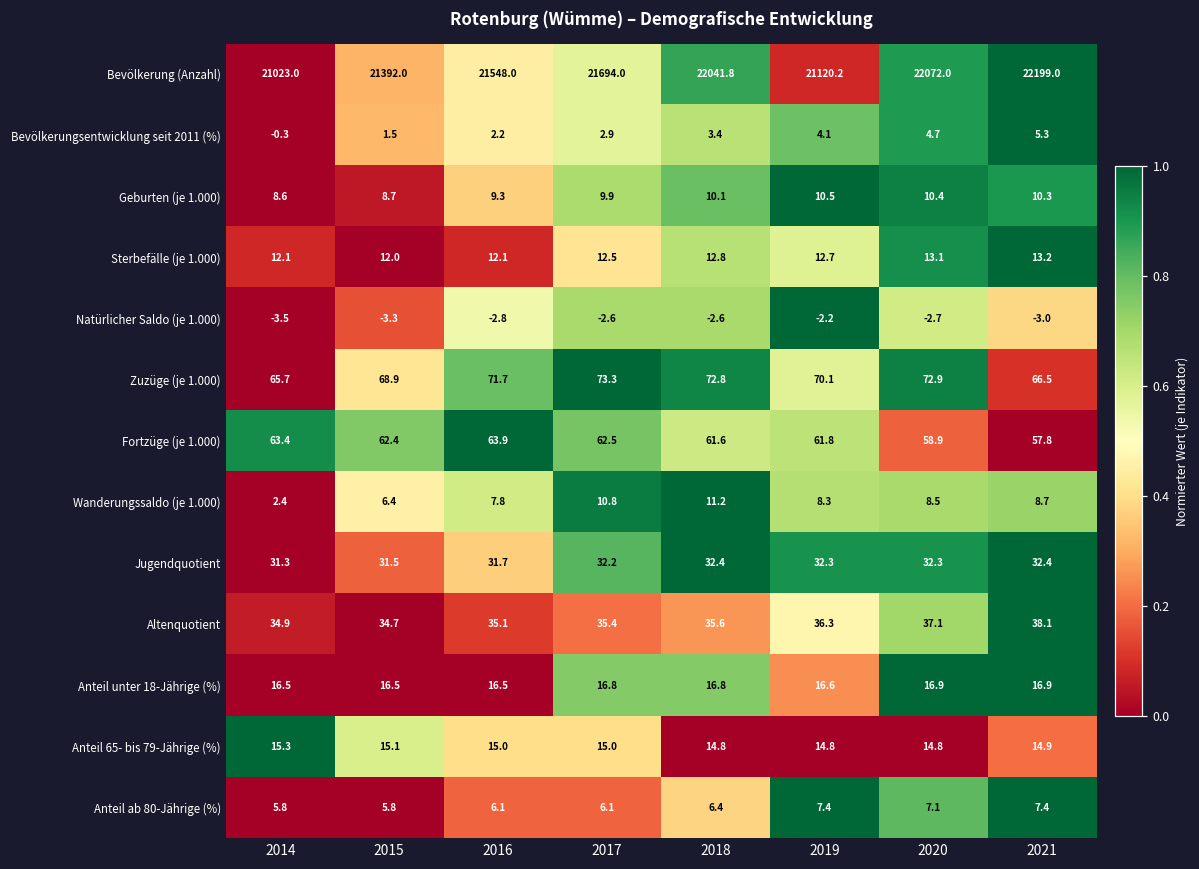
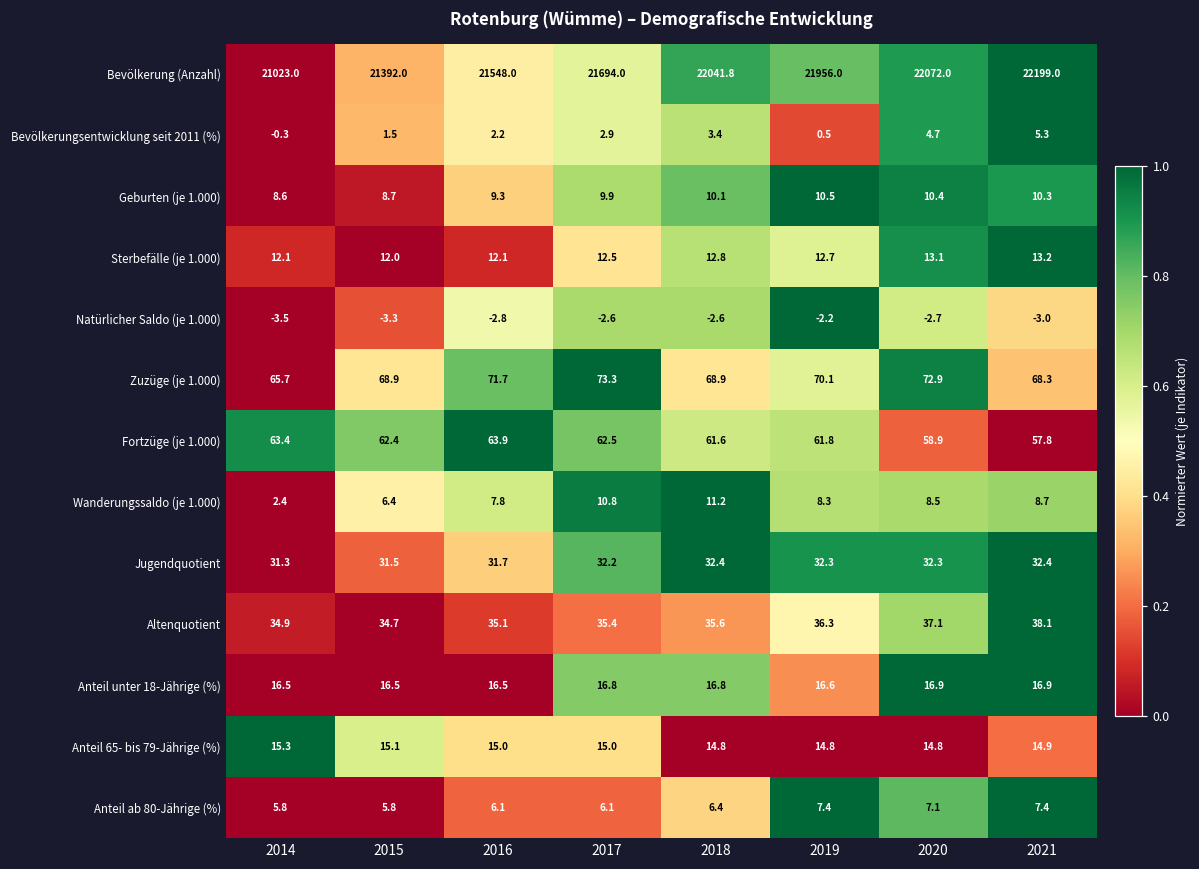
Bevölkerung (Anzahl), 2019: 21120.2 -> 21956.0
Bevölkerungsentwicklung seit 2011 (%), 2019: 4.1 -> 0.5
Zuzüge (je 1.000), 2018: 72.8 -> 68.9
Zuzüge (je 1.000), 2021: 66.5 -> 68.3
